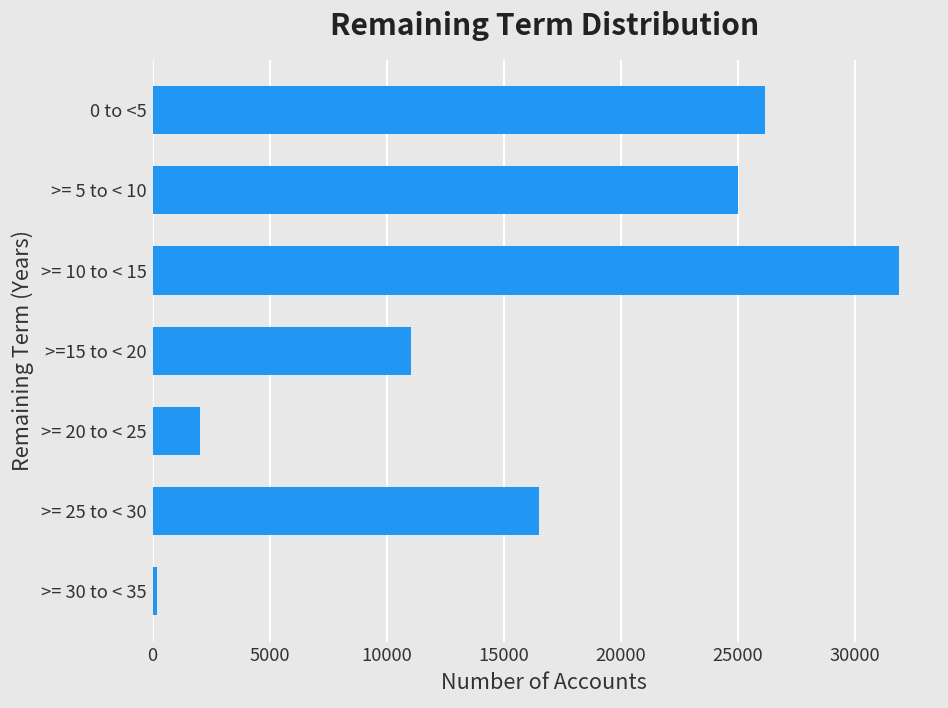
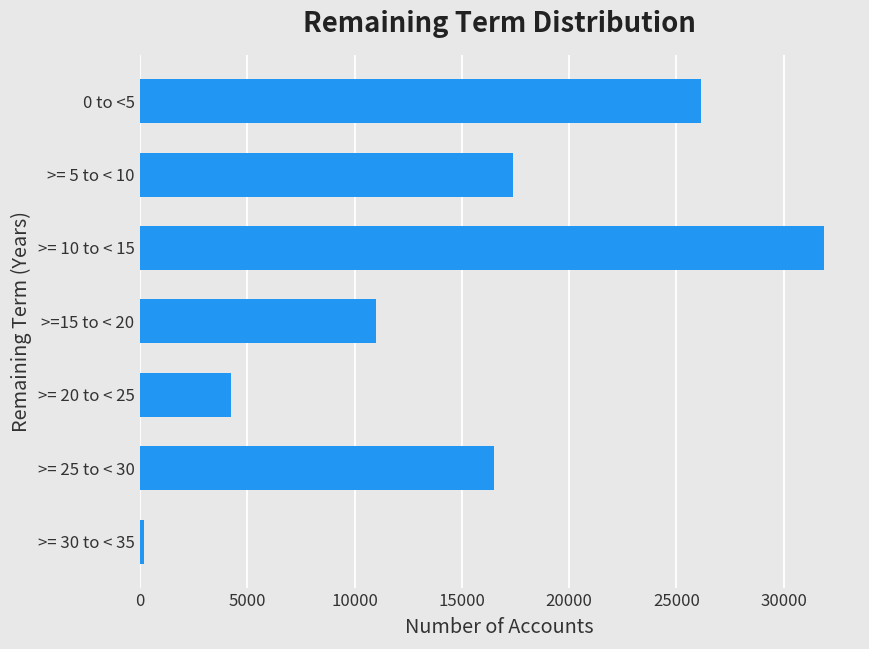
>= 5 to < 10: 25000 -> 17400
>= 20 to < 25: 2000 -> 4200
